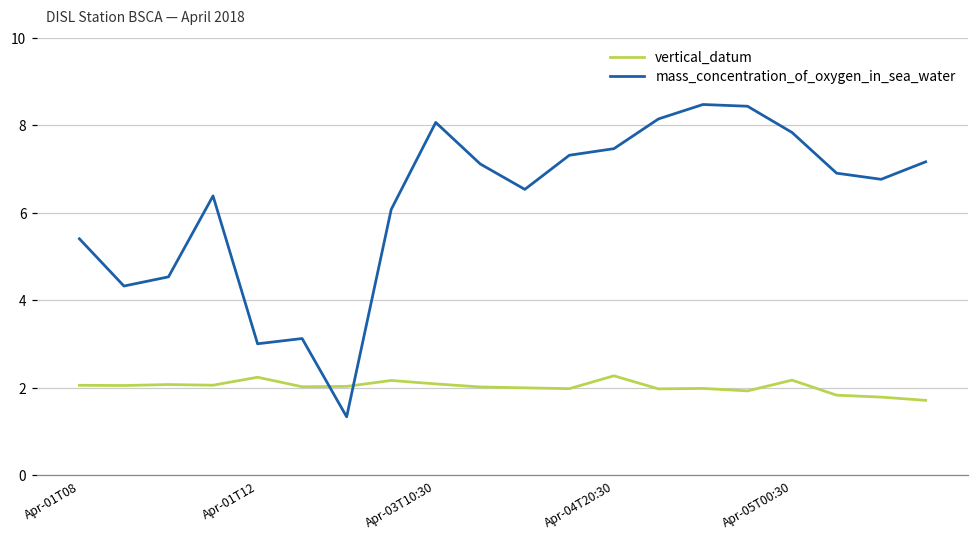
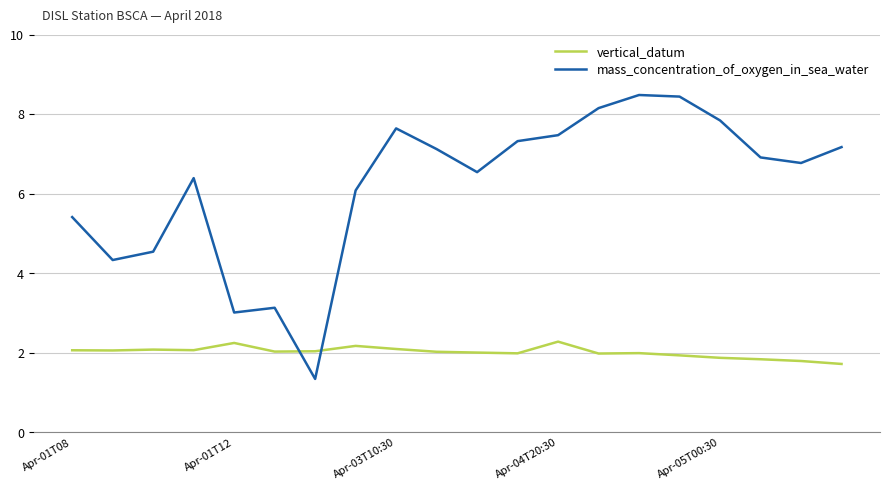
mass_concentration_of_oxygen_in_sea_water, Apr-03T10:30: 8.1 -> 7.6
vertical_datum, Apr-05T00:30: 2.2 -> 1.9
